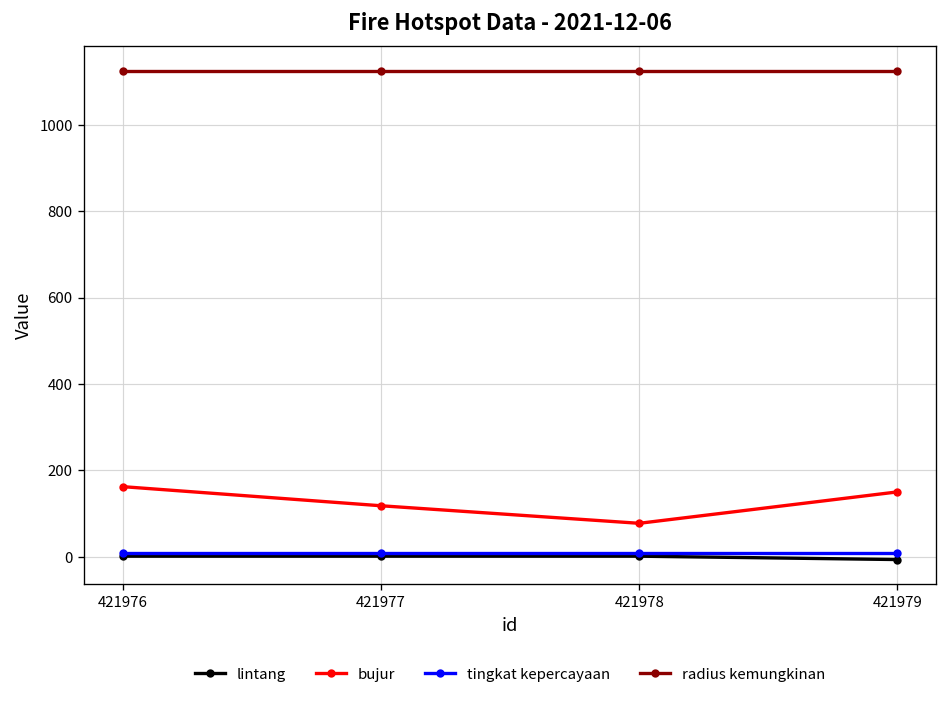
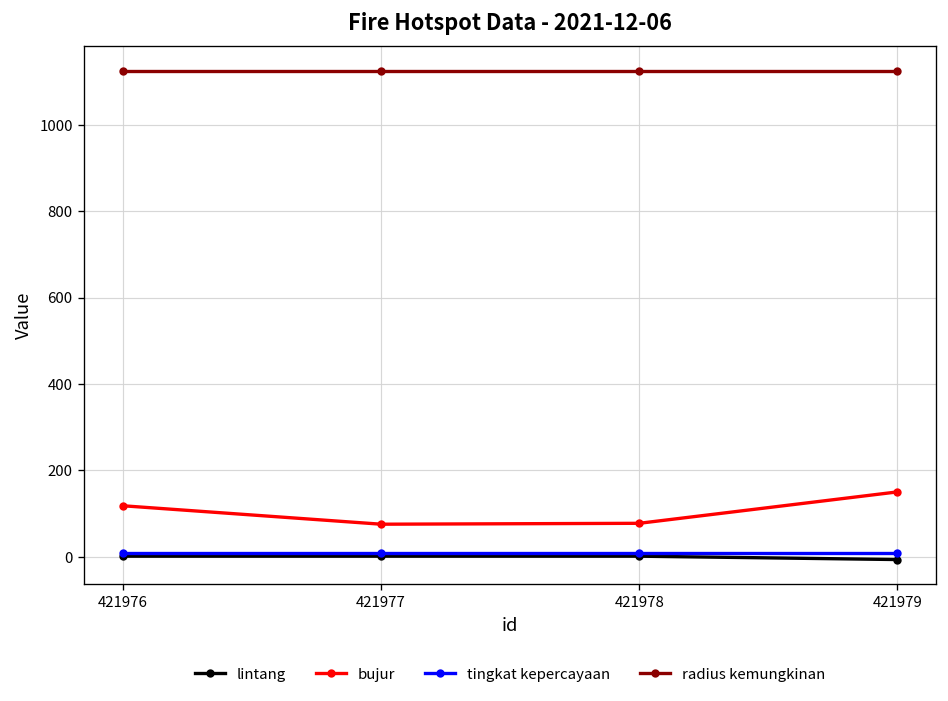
bujur, 421976: 160 -> 120
bujur, 421977: 120 -> 80
